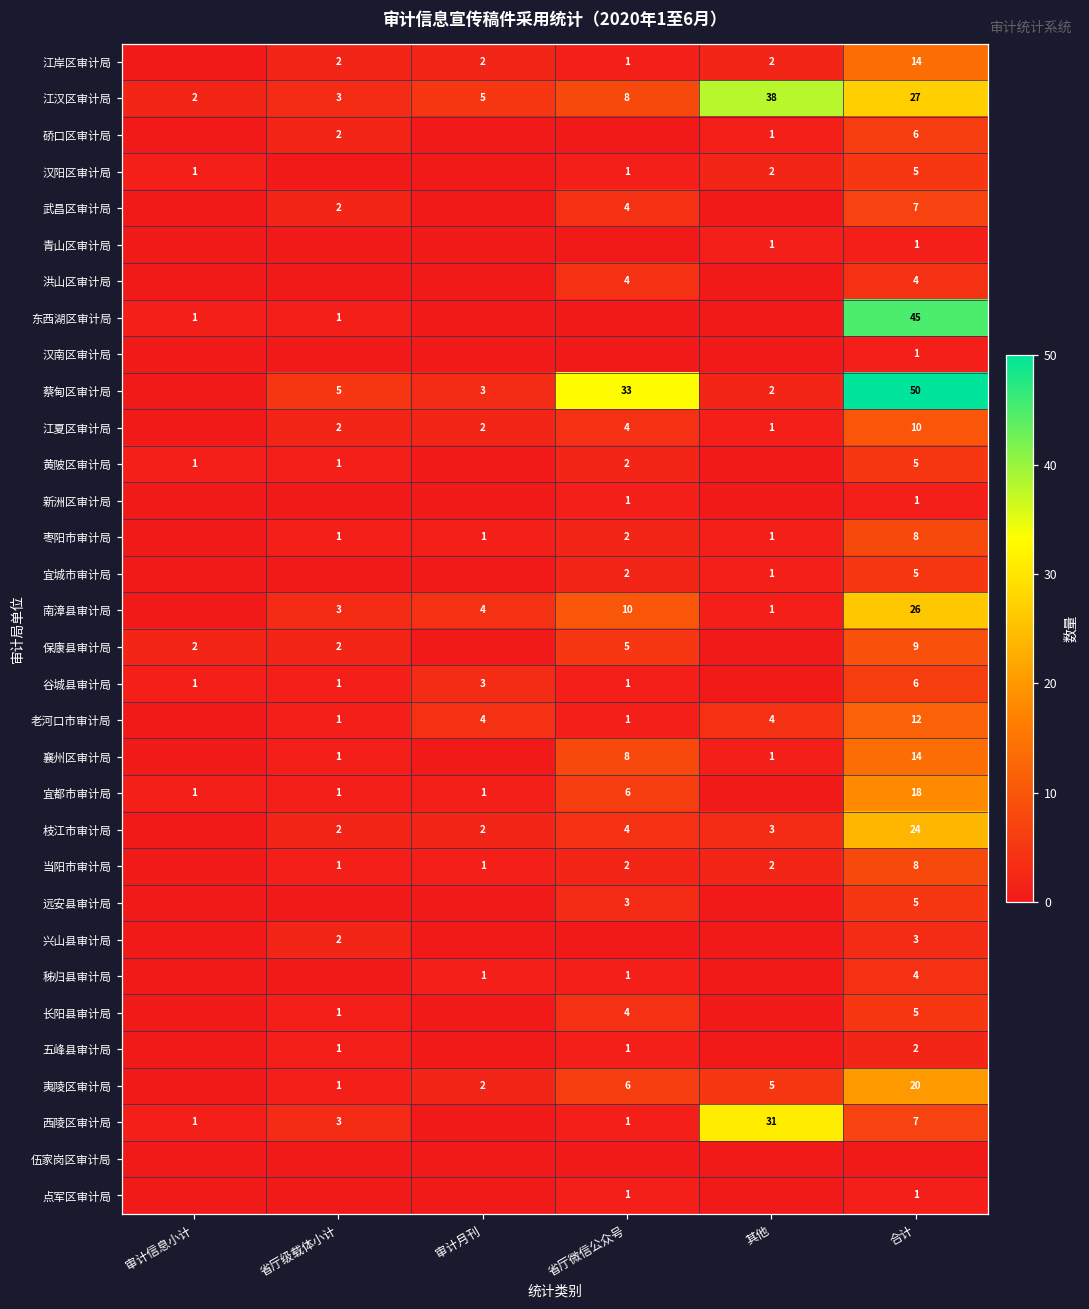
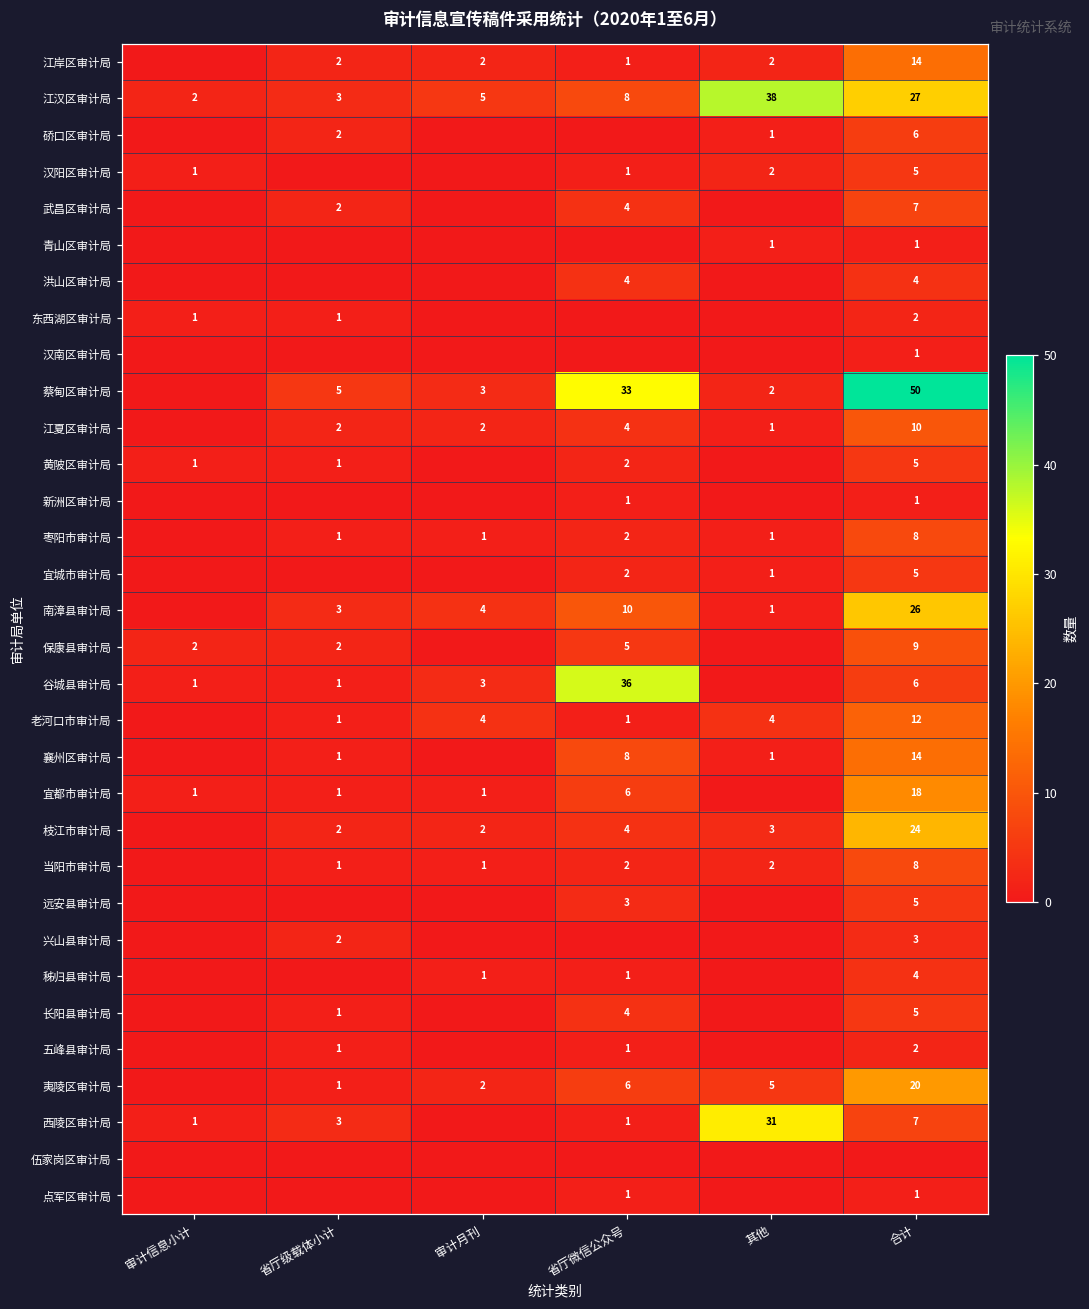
东西湖区审计局, 合计: 45 -> 2
谷城县审计局, 省厅微信公众号: 1 -> 36
